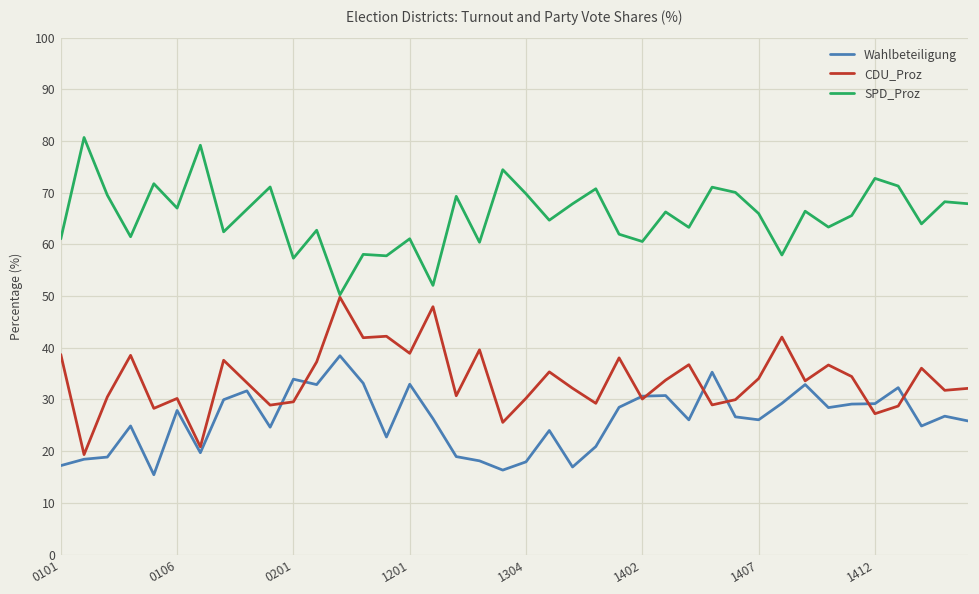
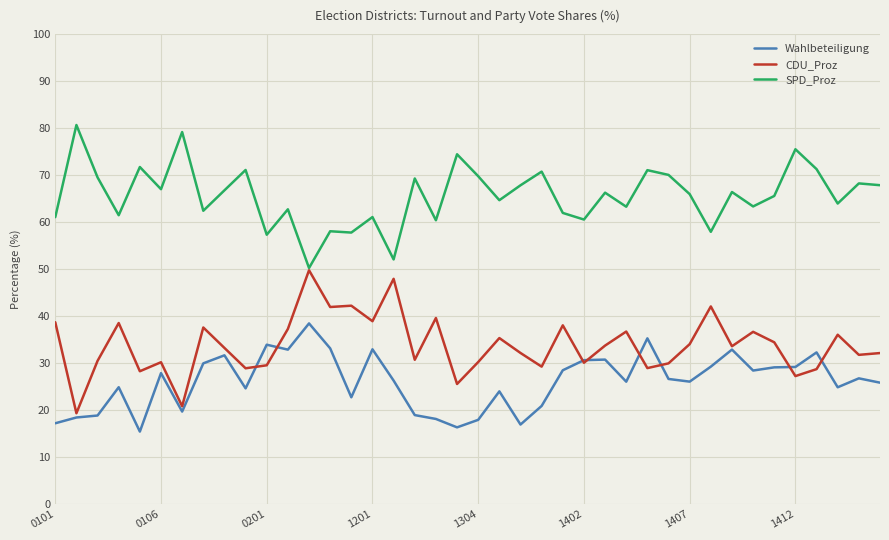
SPD_Proz, 1412: 73 -> 76
